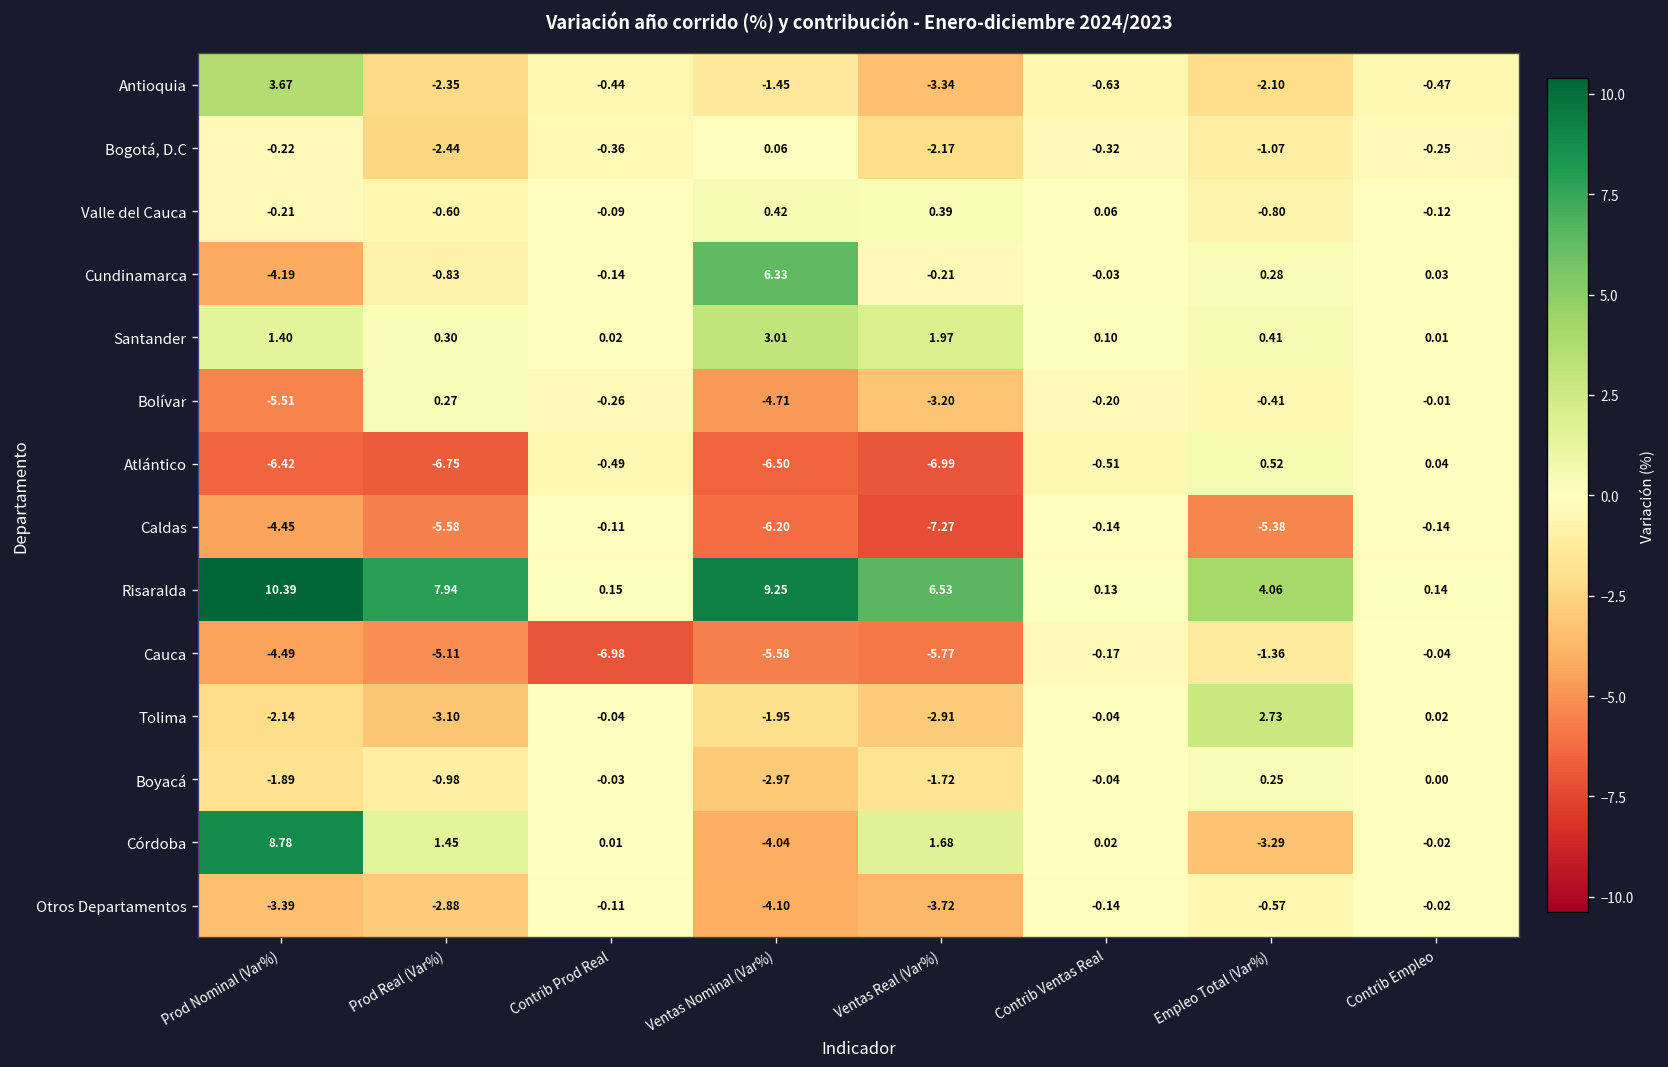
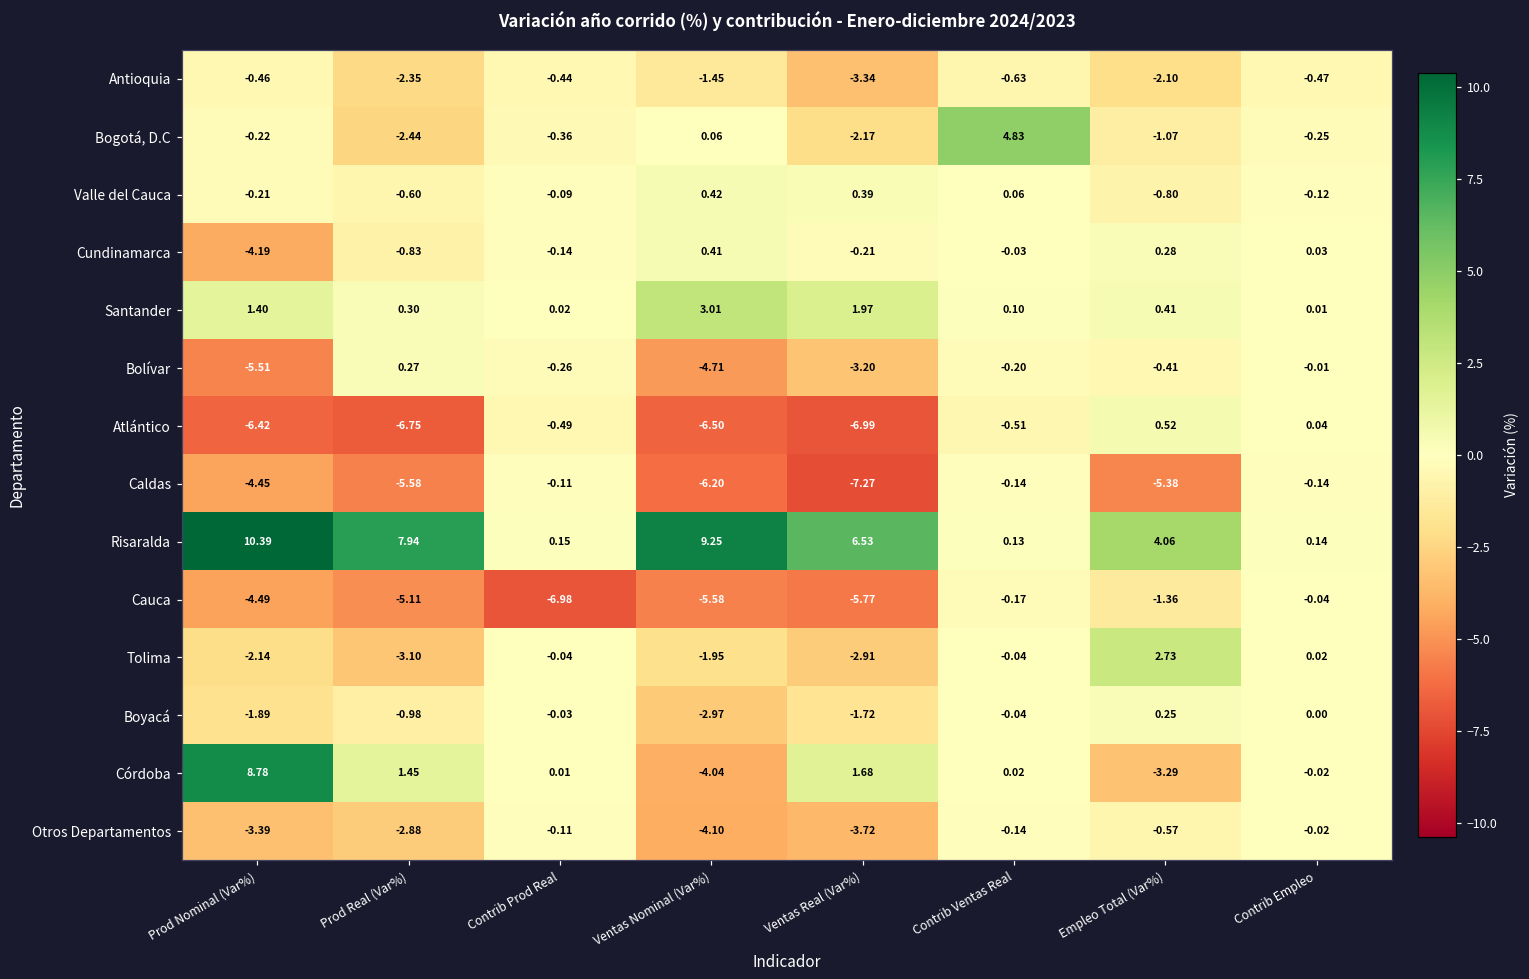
Antioquia, Prod Nominal (Var%): 3.67 -> -0.46
Bogotá, D.C, Contrib Ventas Real: -0.32 -> 4.83
Cundinamarca, Ventas Nominal (Var%): 6.33 -> 0.41
